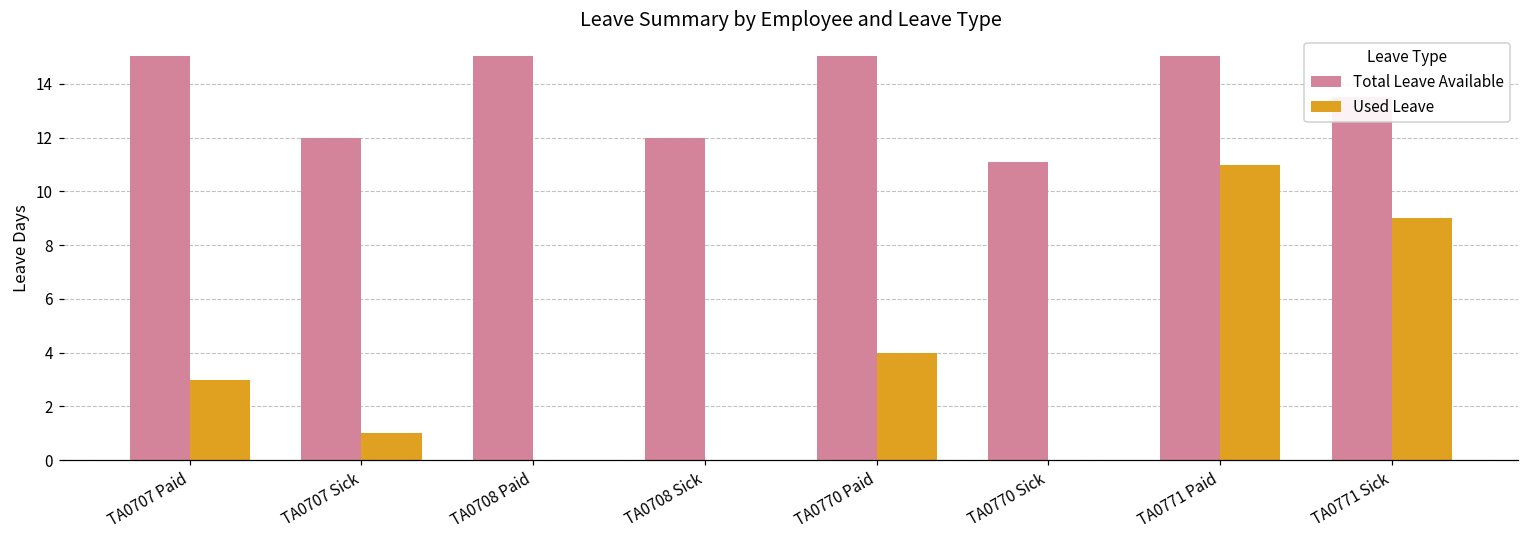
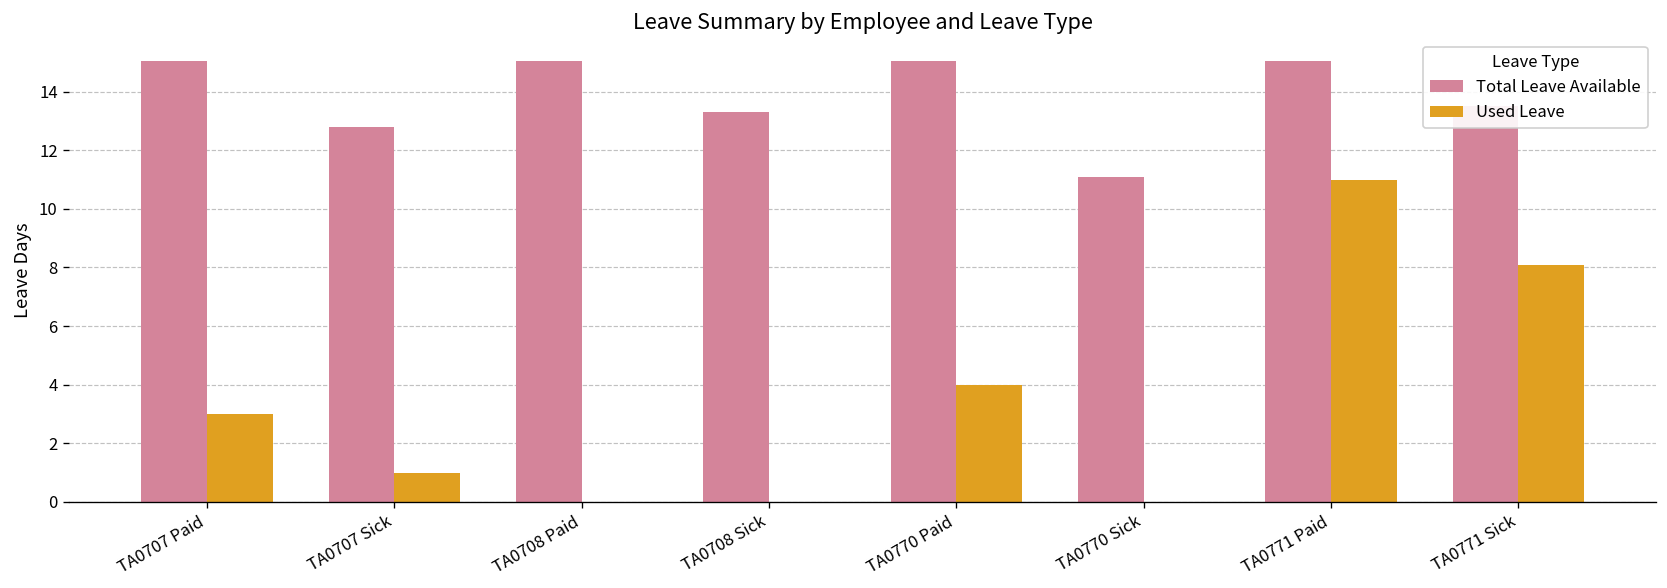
Total Leave Available, TA0707 Sick: 12.0 -> 12.8
Total Leave Available, TA0708 Sick: 12.0 -> 13.3
Used Leave, TA0771 Sick: 9.0 -> 8.1
